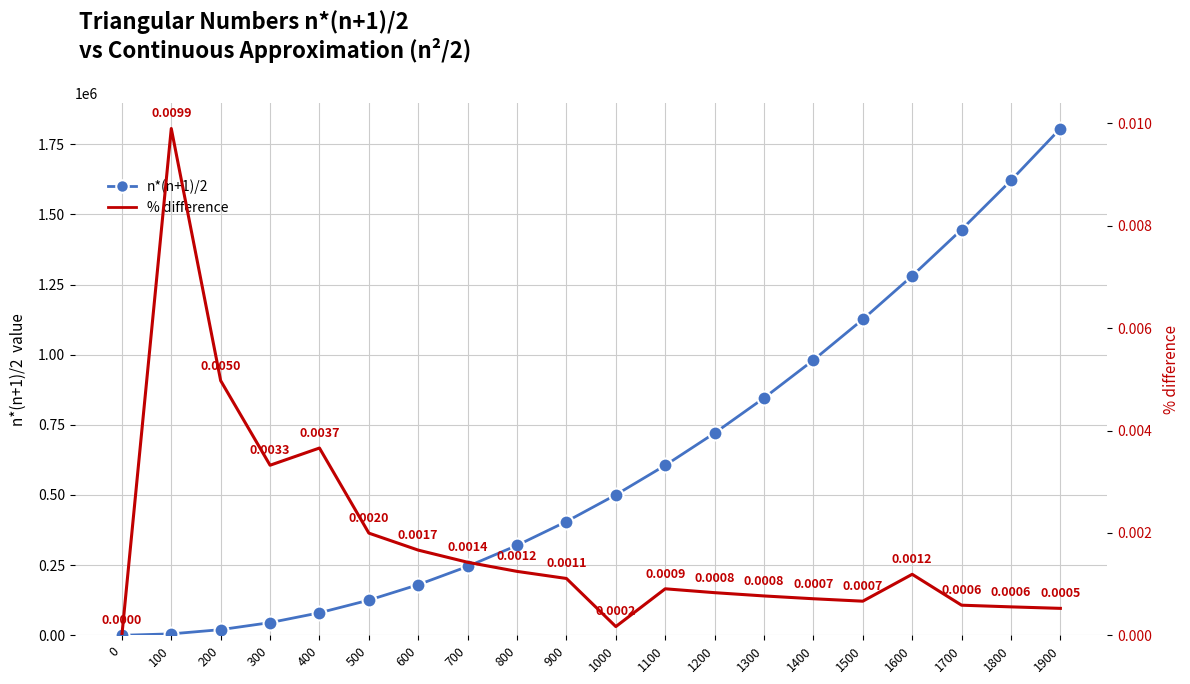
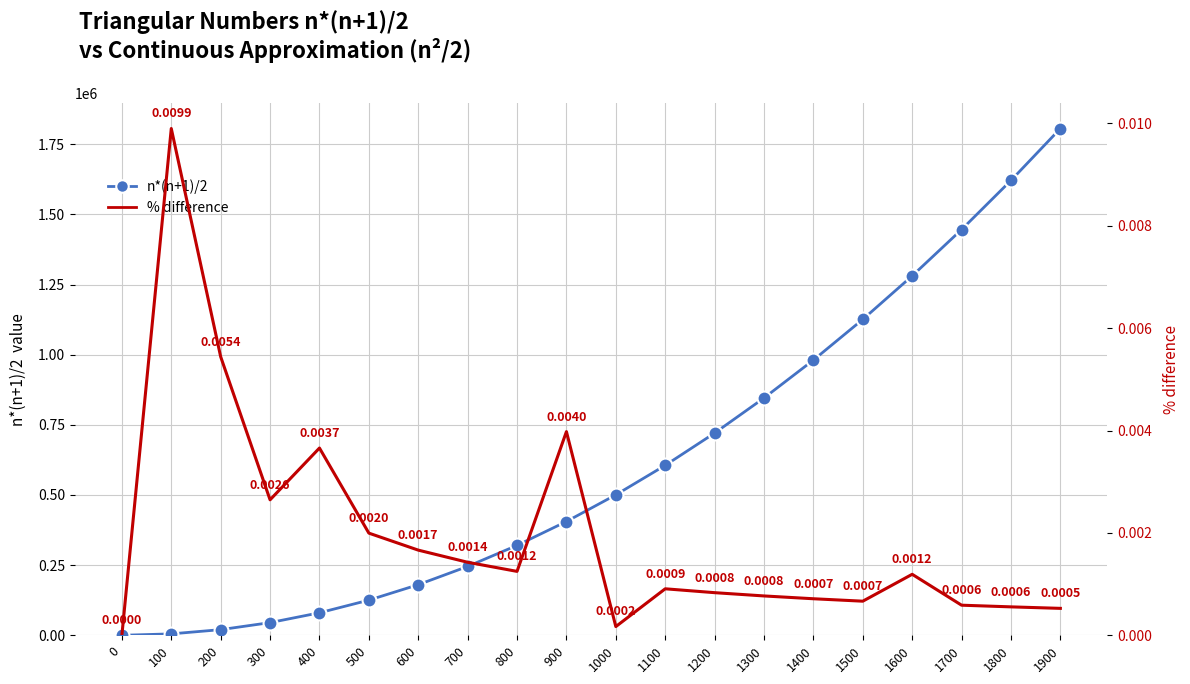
% difference, 200: 0.0050 -> 0.0054
% difference, 300: 0.0033 -> 0.0026
% difference, 900: 0.0011 -> 0.0040
